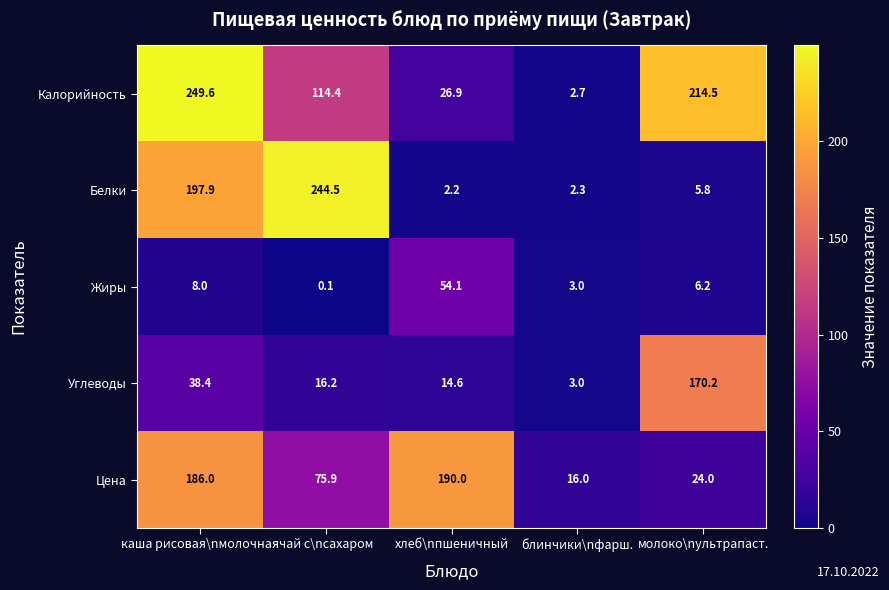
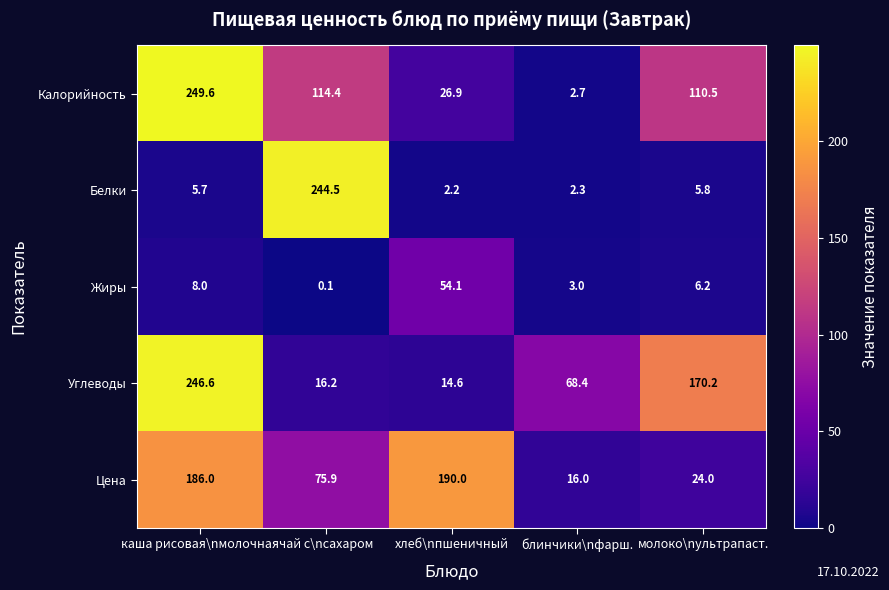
Калорийность, молоко\nультрапаст.: 214.5 -> 110.5
Белки, каша рисовая\nмолочная: 197.9 -> 5.7
Углеводы, каша рисовая\nмолочная: 38.4 -> 246.6
Углеводы, блинчики\nфарш.: 3.0 -> 68.4
